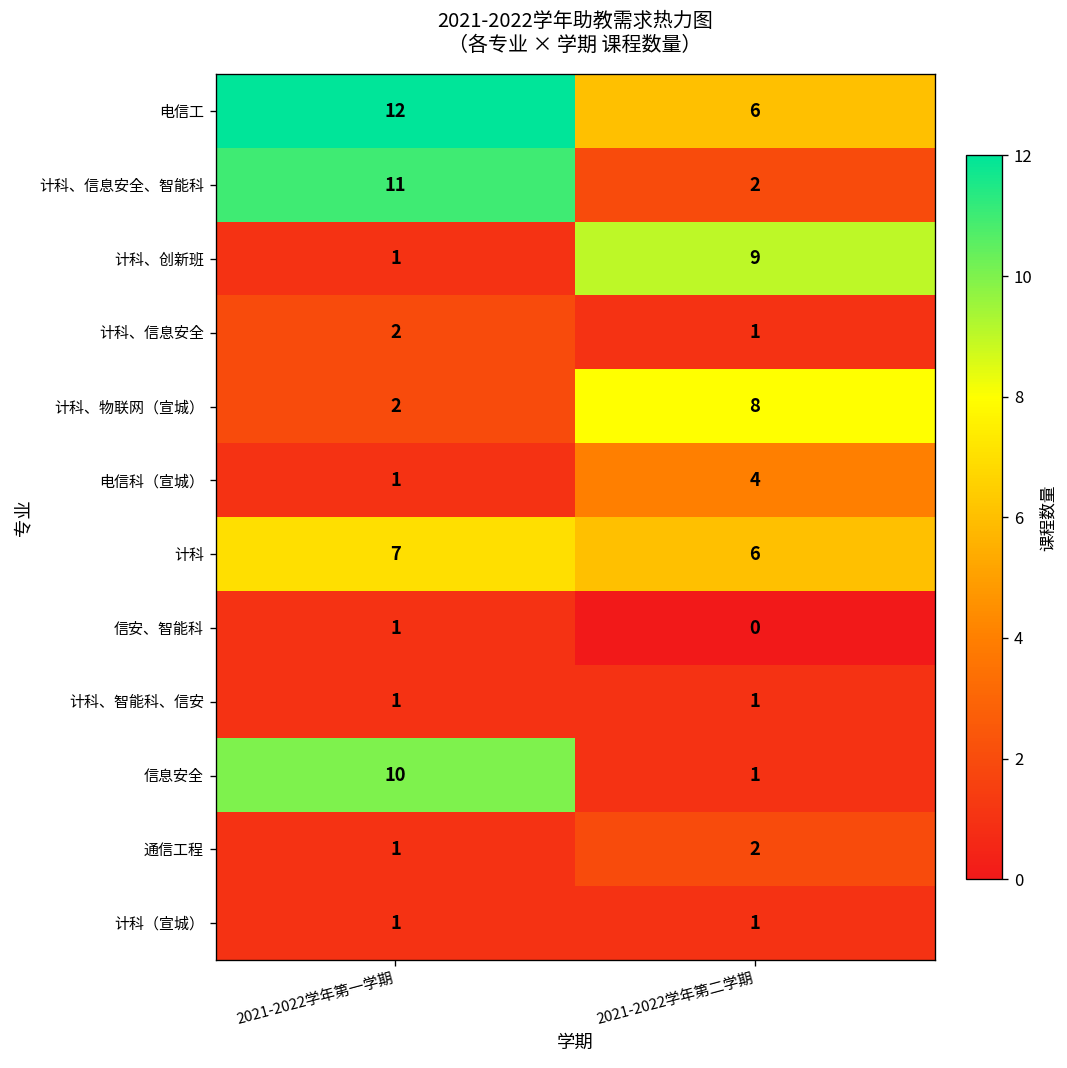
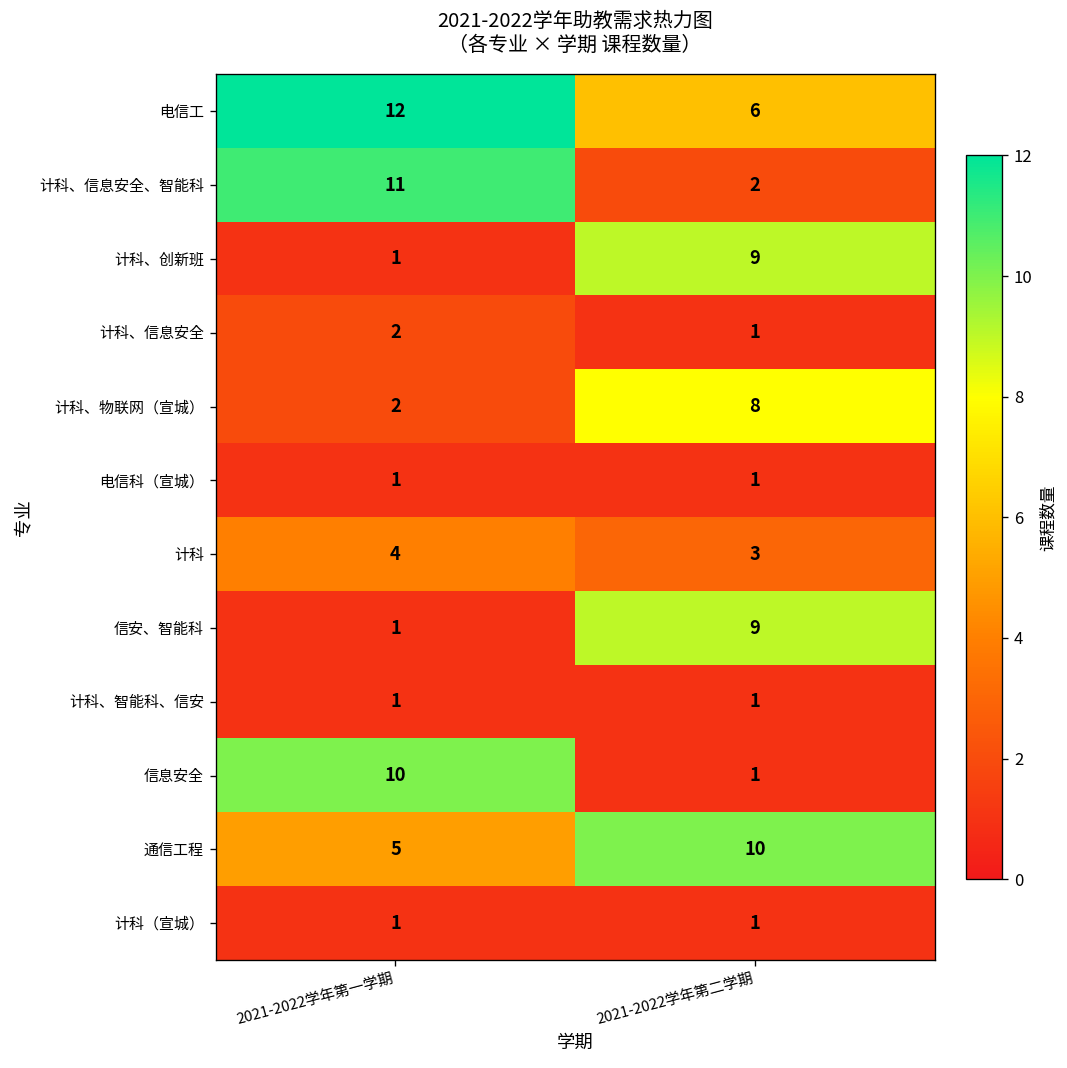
电信科（宣城）, 2021-2022学年第二学期: 4 -> 1
计科, 2021-2022学年第一学期: 7 -> 4
计科, 2021-2022学年第二学期: 6 -> 3
信安、智能科, 2021-2022学年第二学期: 0 -> 9
通信工程, 2021-2022学年第一学期: 1 -> 5
通信工程, 2021-2022学年第二学期: 2 -> 10
